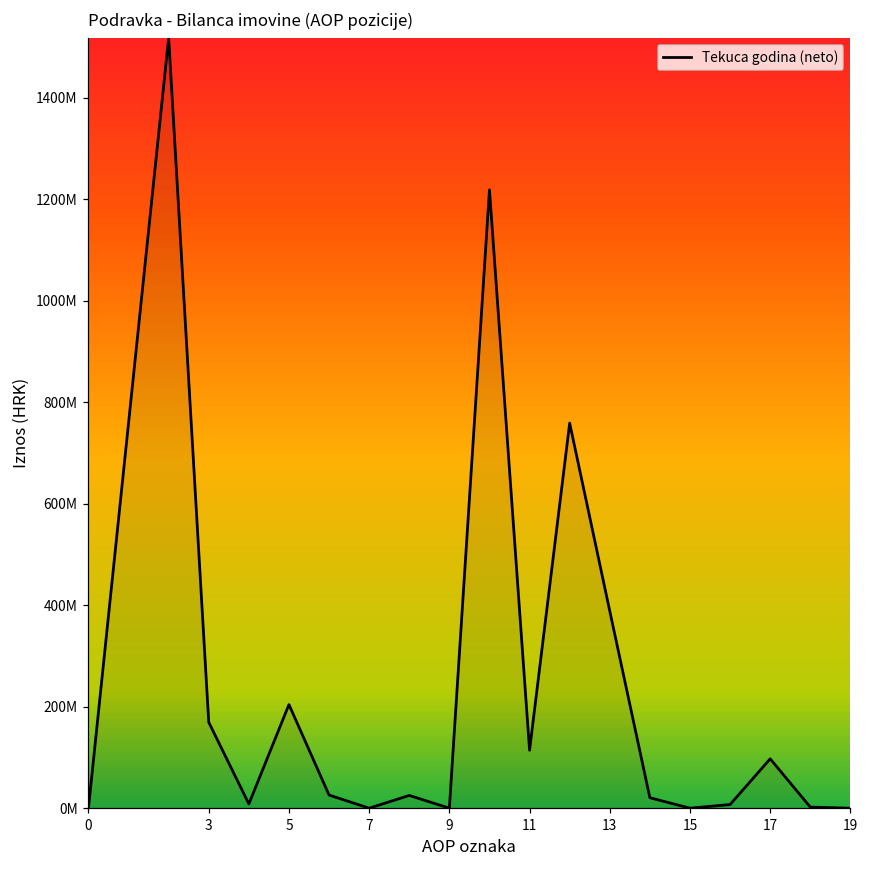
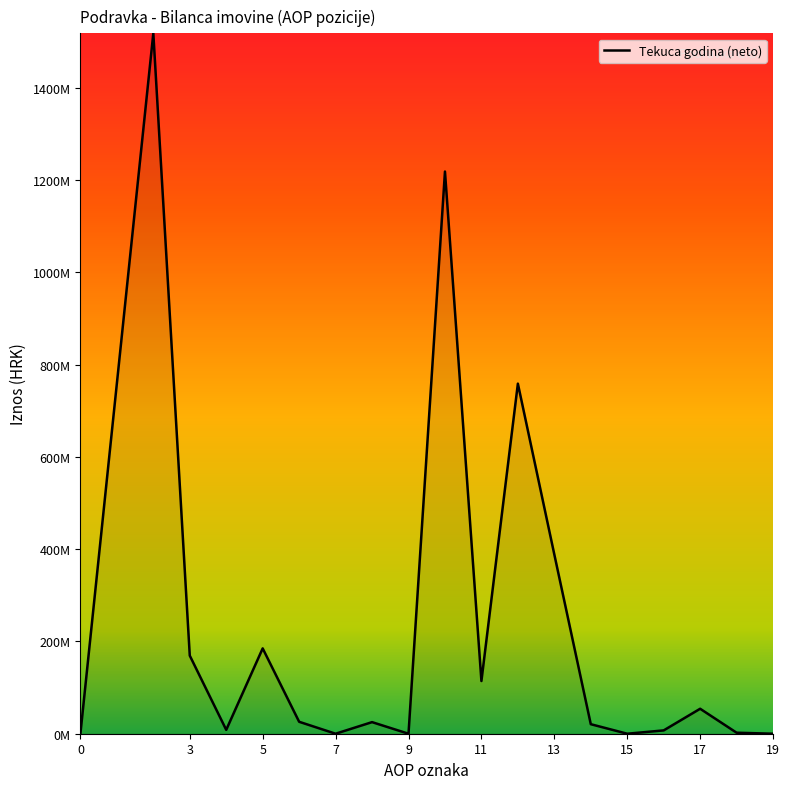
5: 200000000 -> 180000000
17: 100000000 -> 50000000
